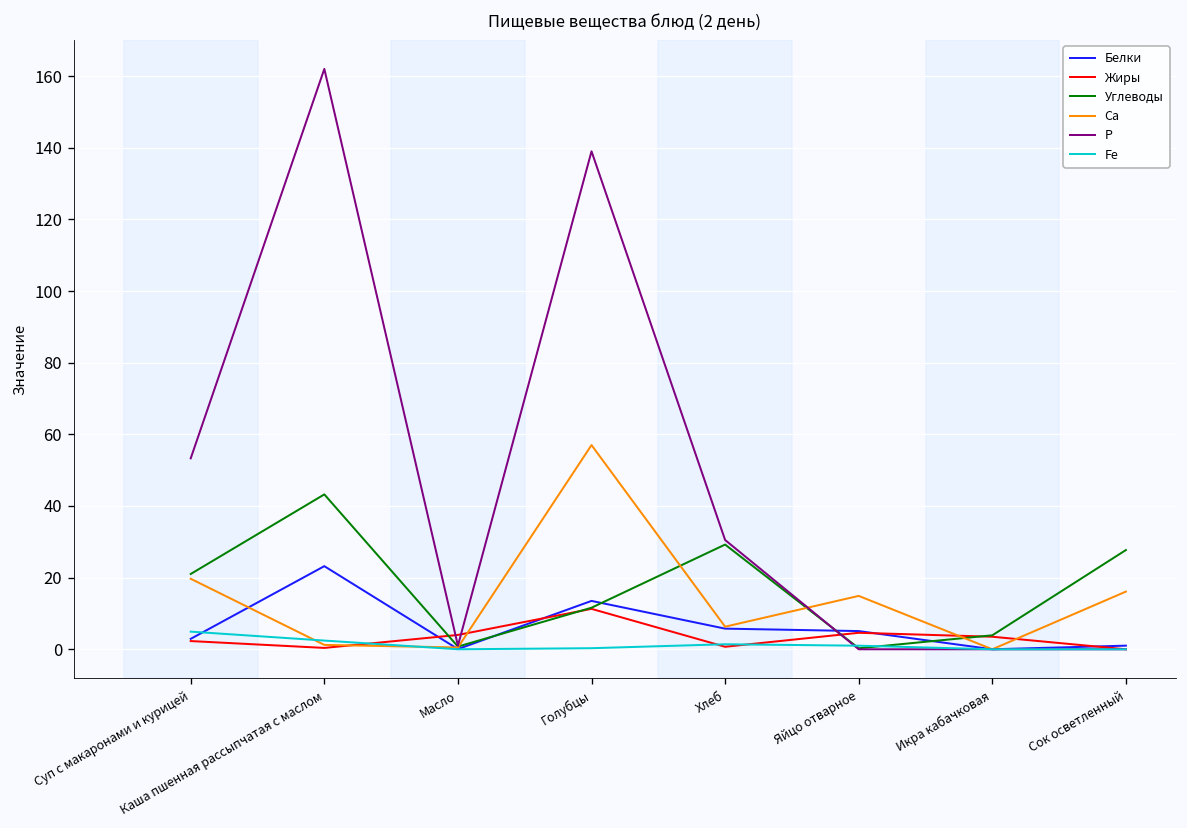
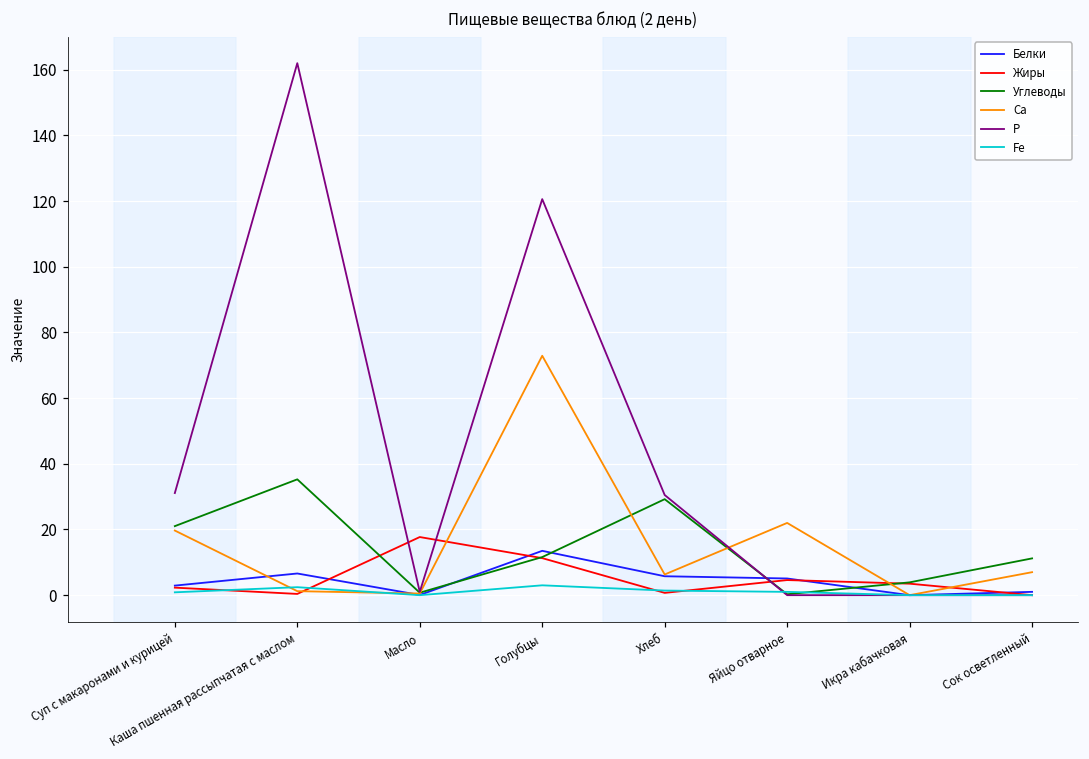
Р, Суп с макаронами и курицей: 53 -> 31
Fe, Суп с макаронами и курицей: 5 -> 1
Белки, Каша пшенная рассыпчатая с маслом: 23 -> 7
Углеводы, Каша пшенная рассыпчатая с маслом: 43 -> 35
Жиры, Масло: 4 -> 18
Са, Голубцы: 57 -> 73
Р, Голубцы: 139 -> 121
Fe, Голубцы: 0 -> 3
Са, Яйцо отварное: 15 -> 22
Углеводы, Сок осветленный: 28 -> 11
Са, Сок осветленный: 16 -> 7
